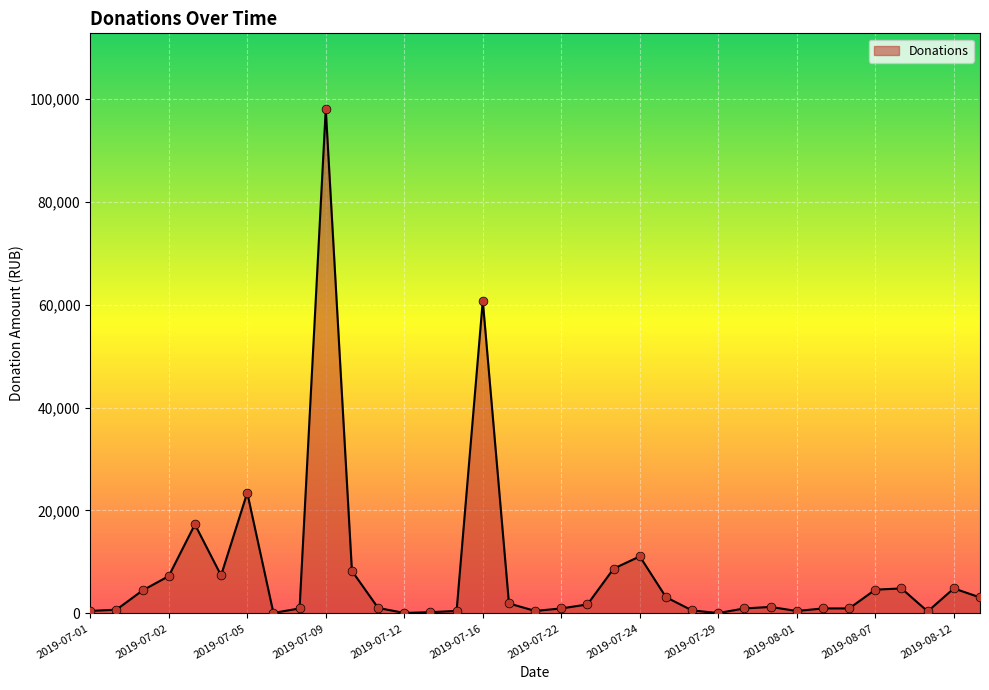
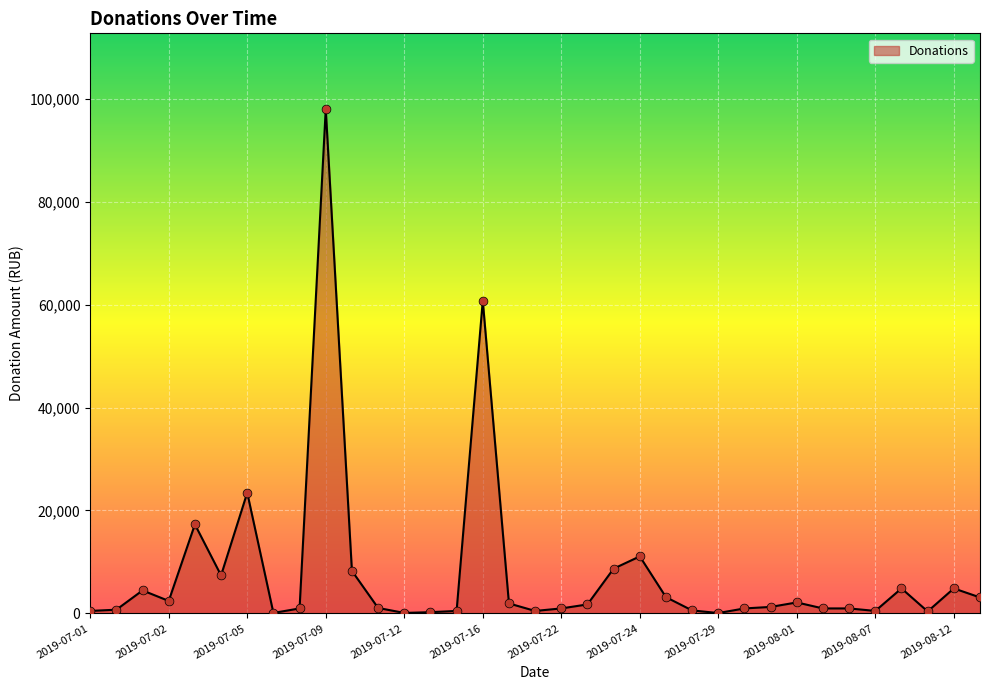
2019-07-02: 7,000 -> 2,000
2019-08-01: 0 -> 2,000
2019-08-07: 5,000 -> 0
